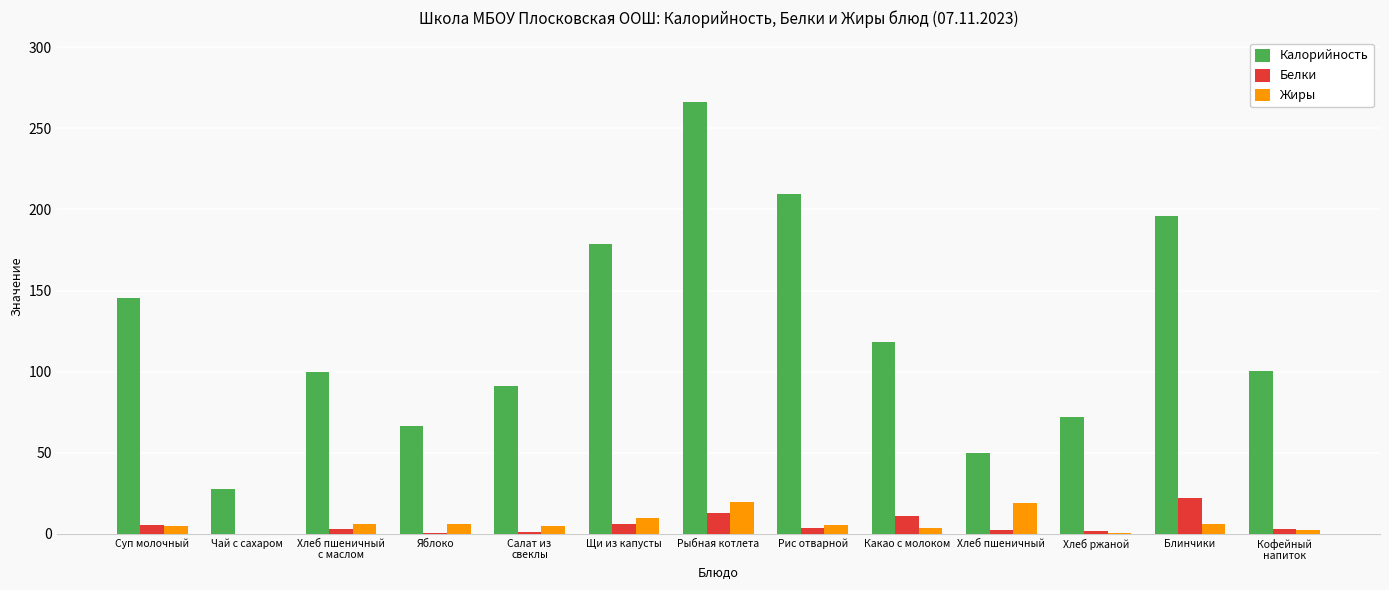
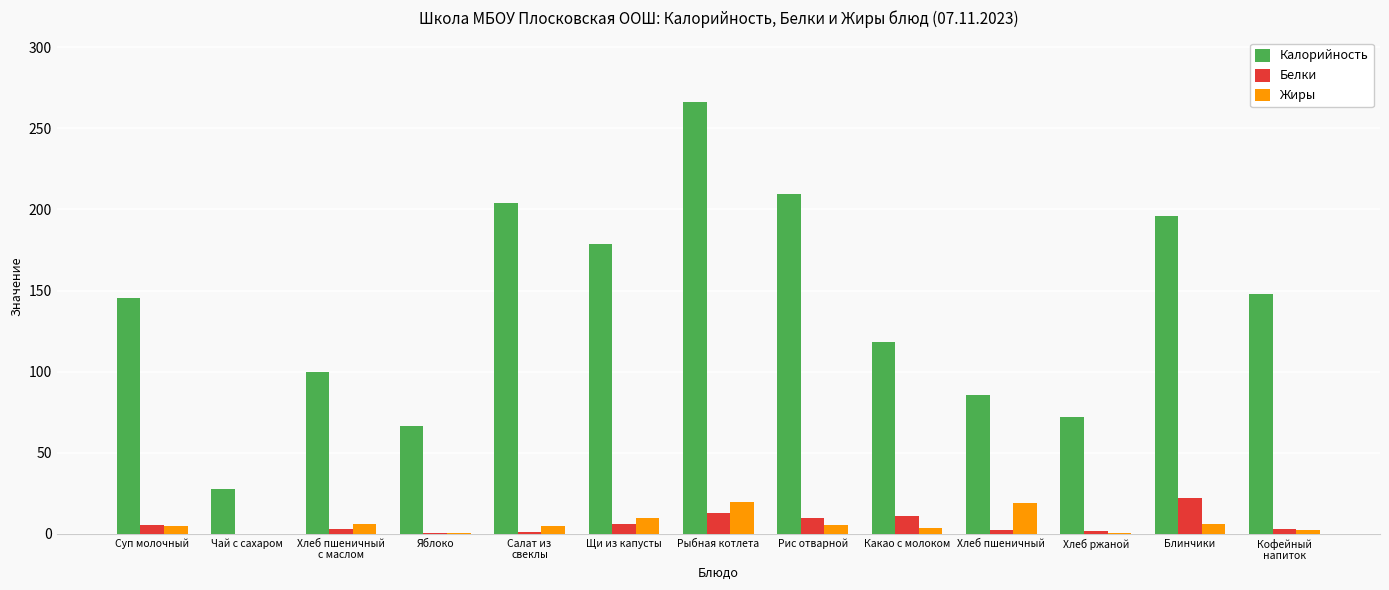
Жиры, Яблоко: 6 -> 1
Калорийность, Салат из свеклы: 91 -> 204
Белки, Рис отварной: 4 -> 10
Калорийность, Хлеб пшеничный: 50 -> 86
Калорийность, Кофейный напиток: 101 -> 148
